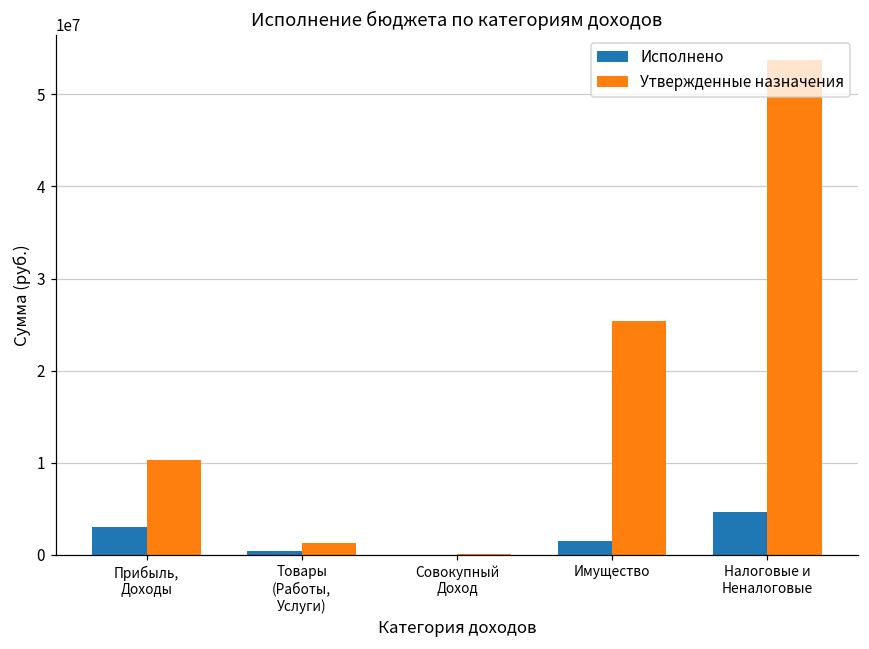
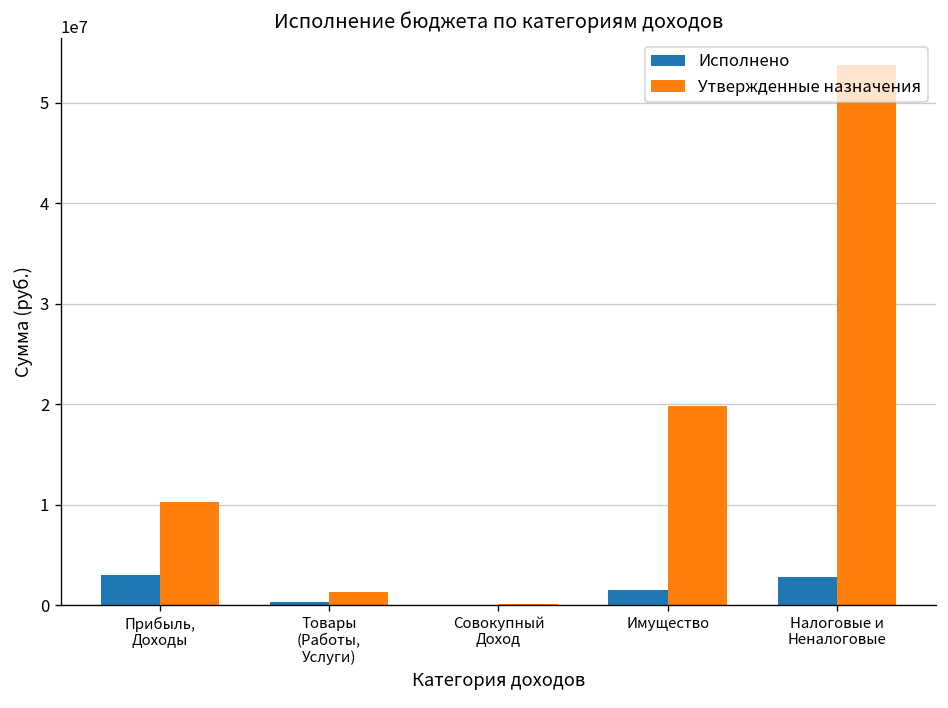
Утвержденные назначения, Имущество: 25000000 -> 20000000
Исполнено, Налоговые и Неналоговые: 5000000 -> 3000000
